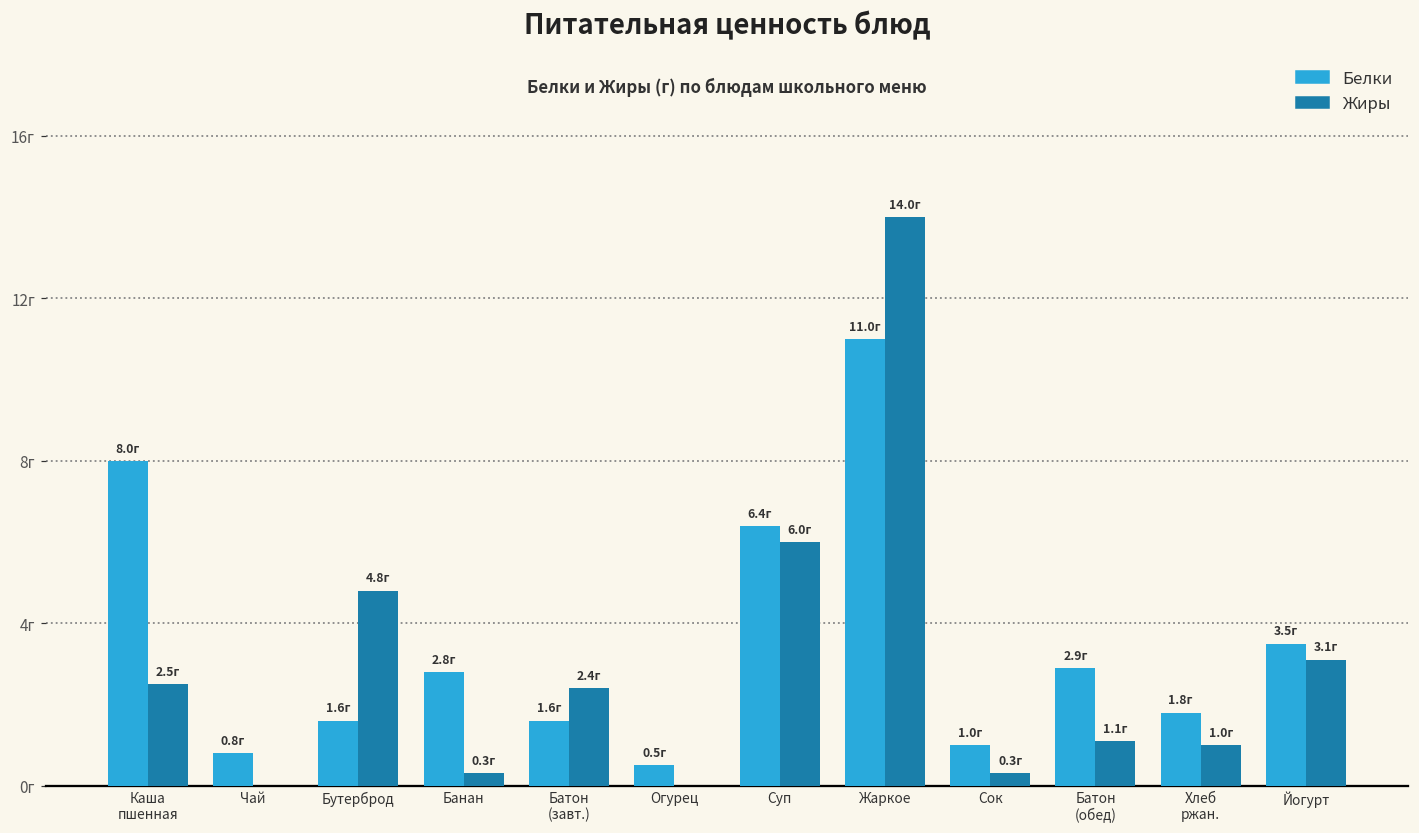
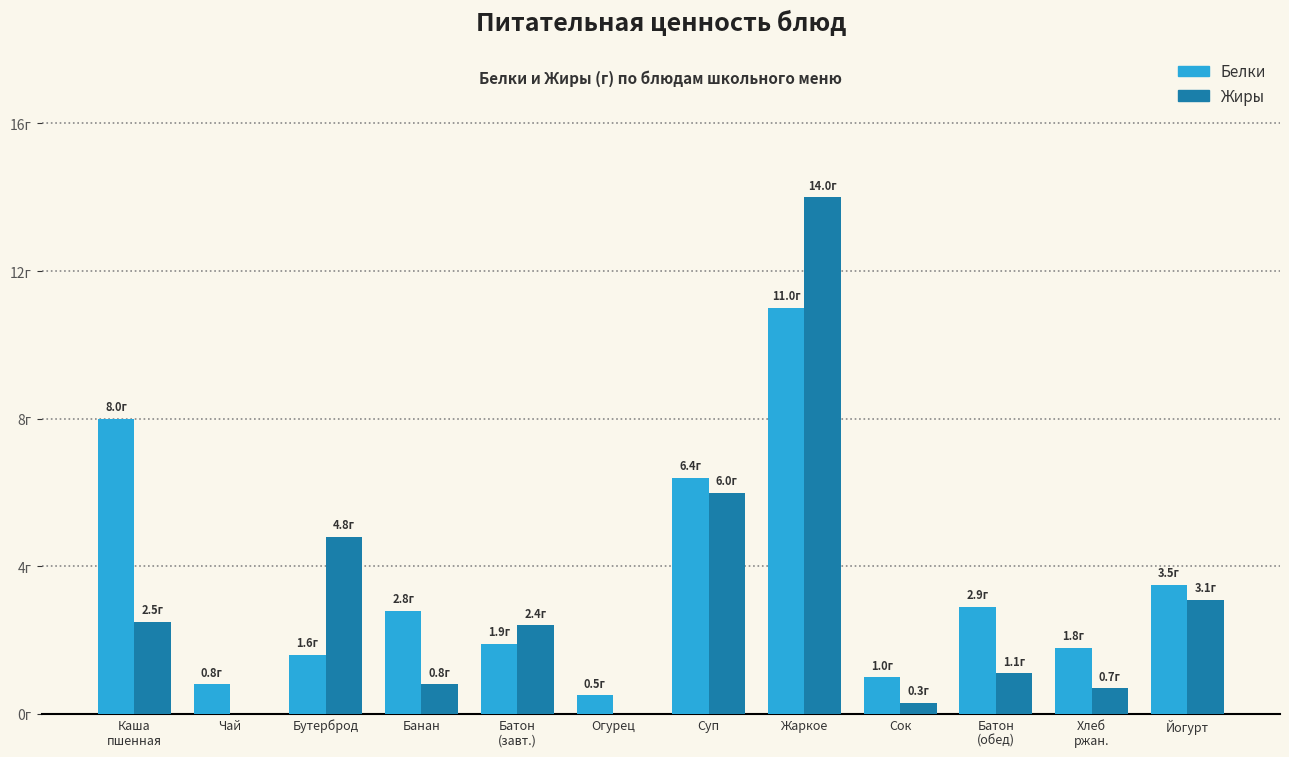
Жиры, Банан: 0.3г -> 0.8г
Белки, Батон (завт.): 1.6г -> 1.9г
Жиры, Хлеб ржан.: 1.0г -> 0.7г
